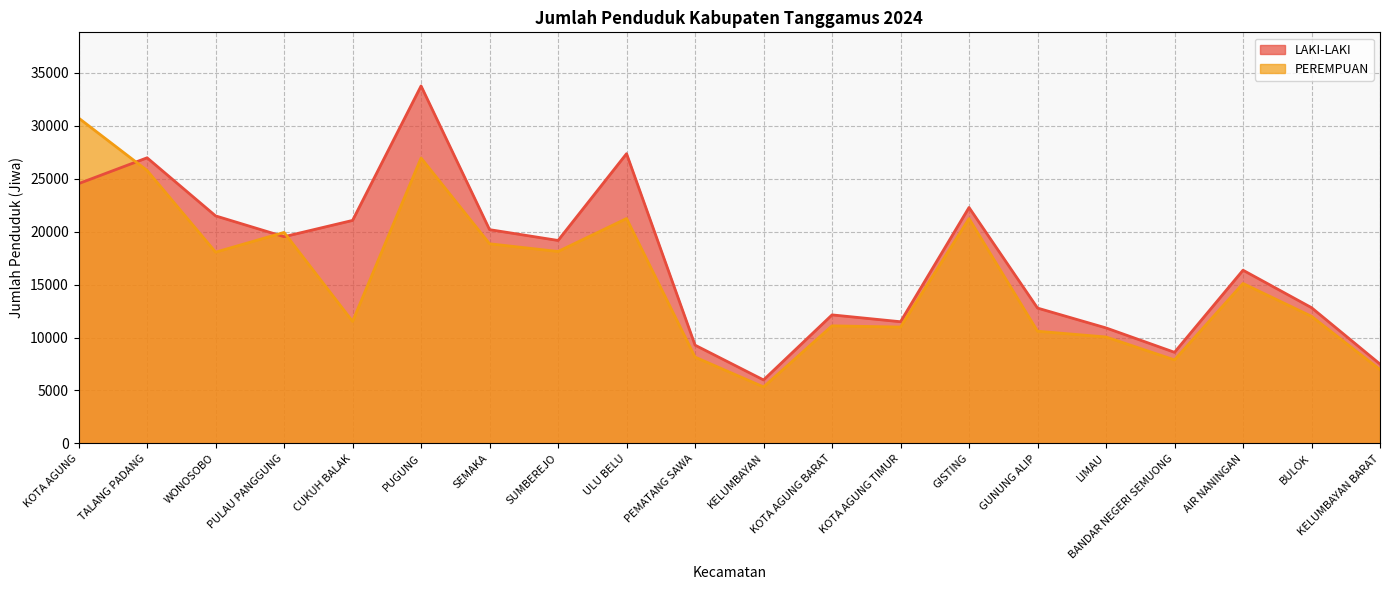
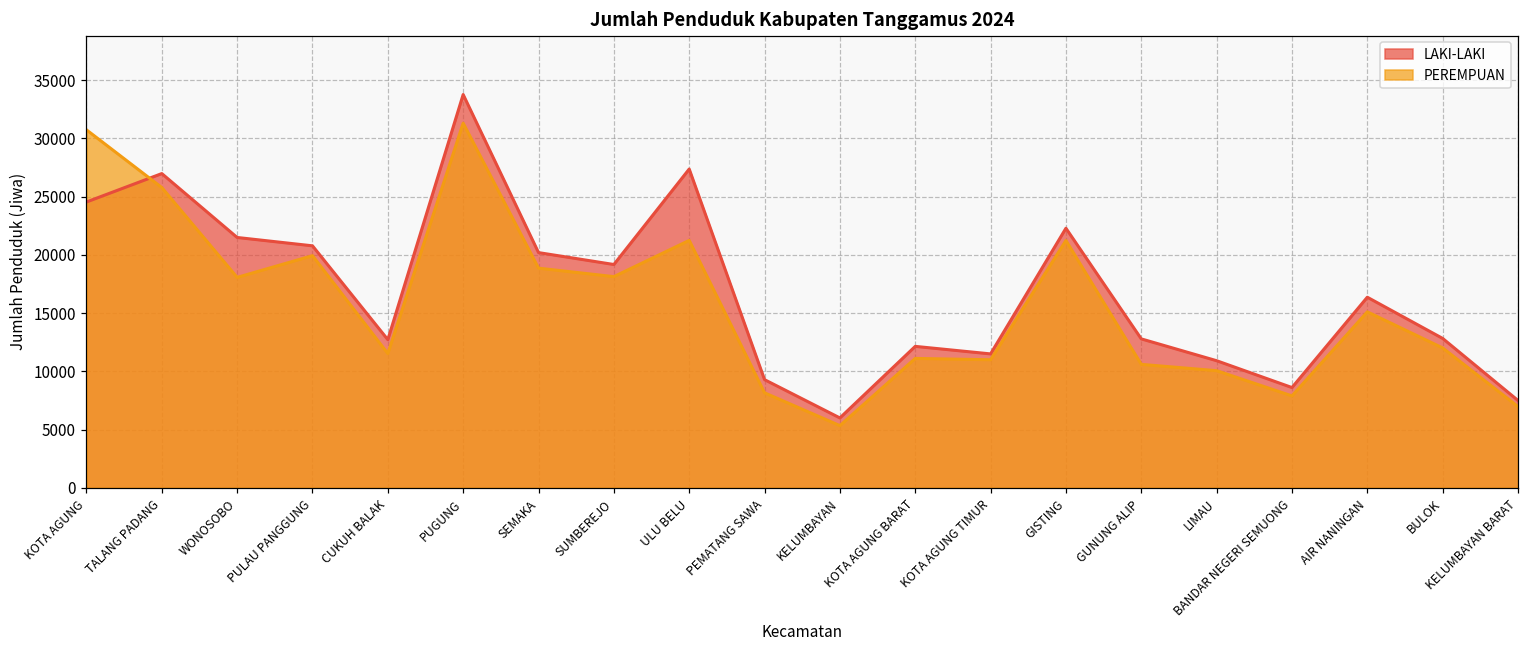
LAKI-LAKI, PULAU PANGGUNG: 19500 -> 20800
LAKI-LAKI, CUKUH BALAK: 21100 -> 12700
PEREMPUAN, PUGUNG: 27000 -> 31300
